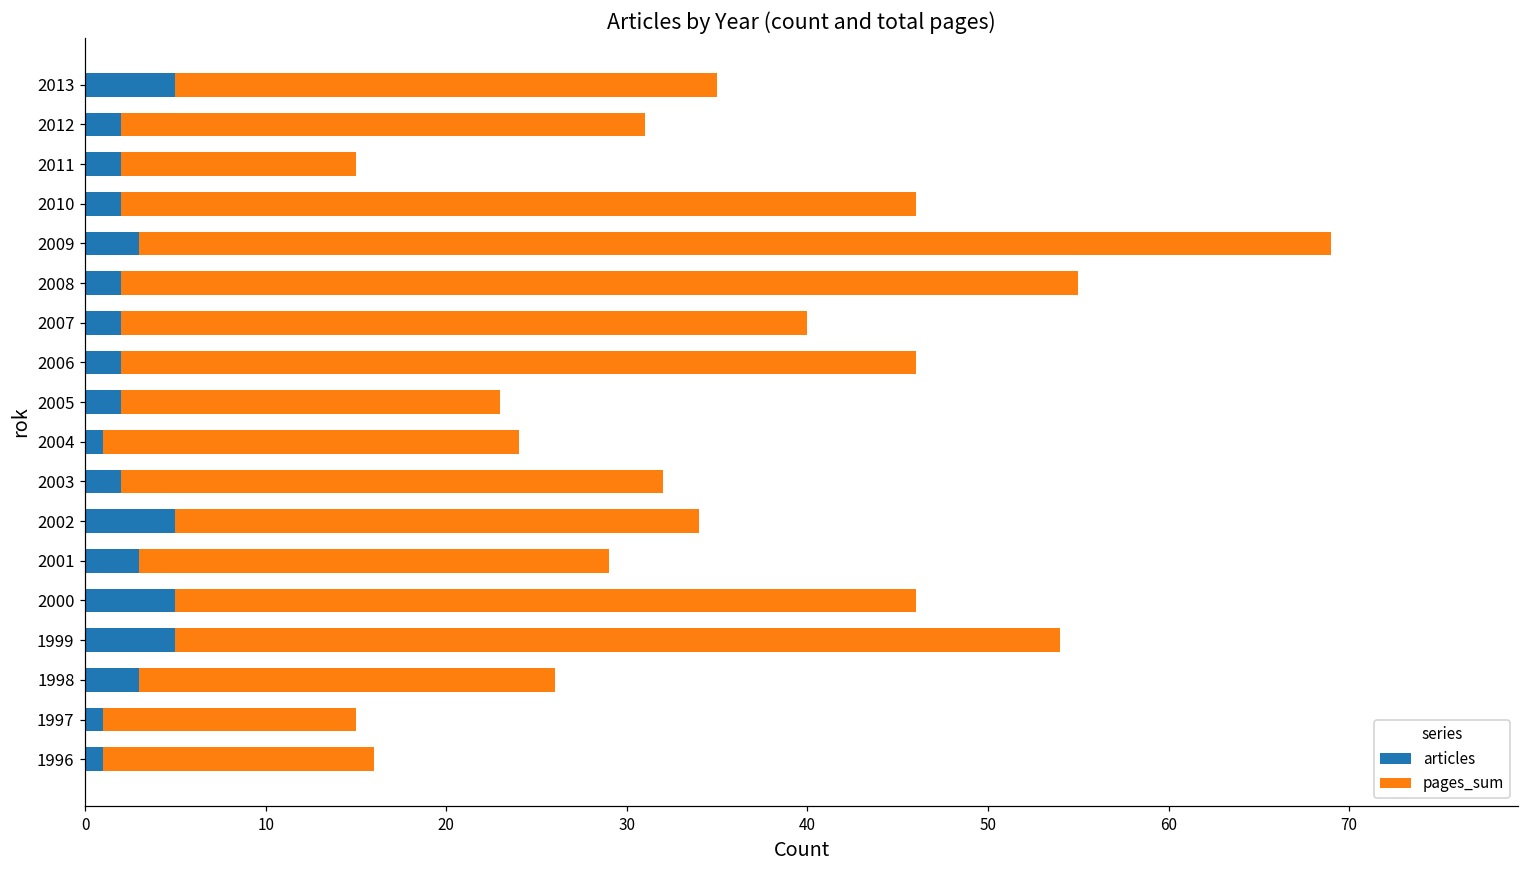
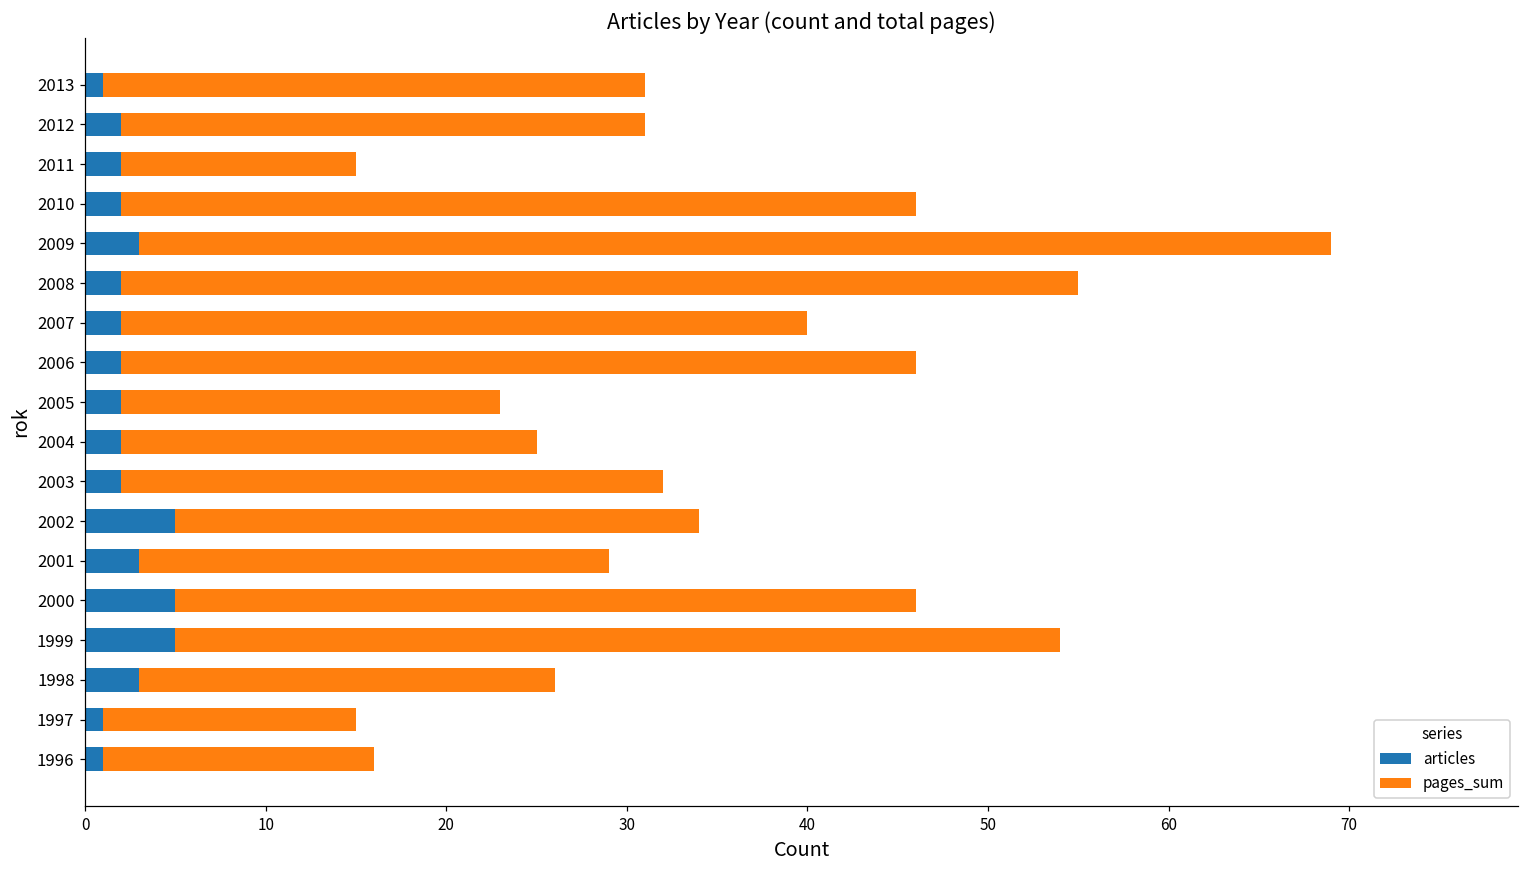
articles, 2013: 5 -> 1
articles, 2004: 1 -> 2
